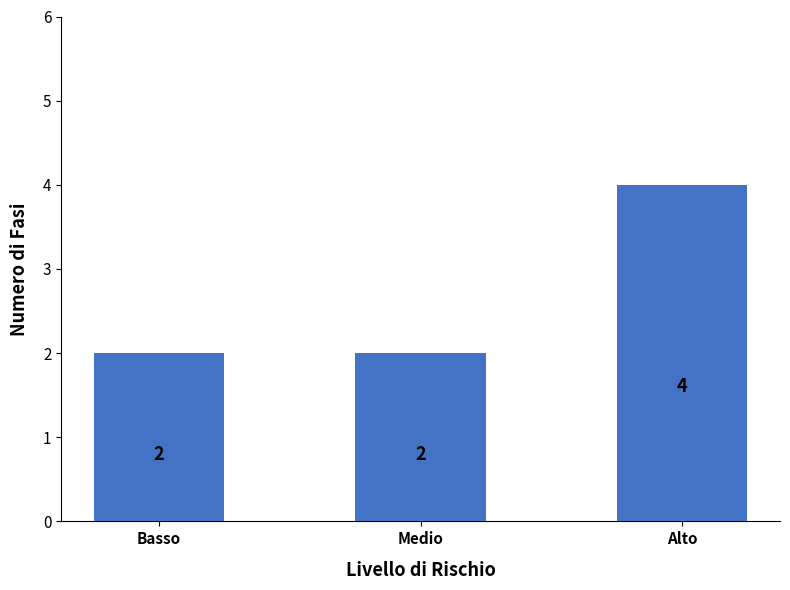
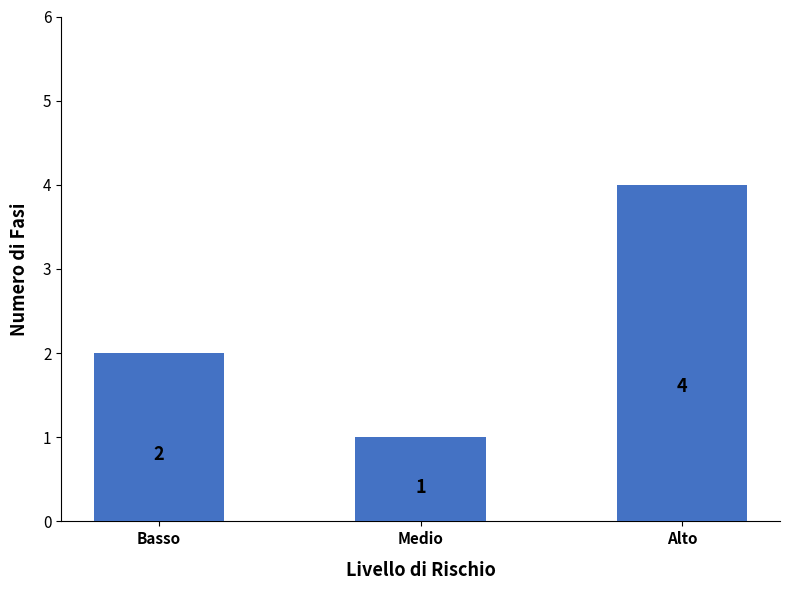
Medio: 2 -> 1
